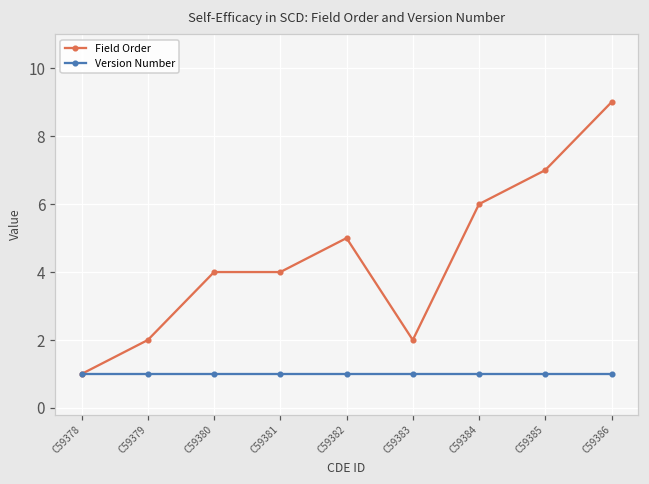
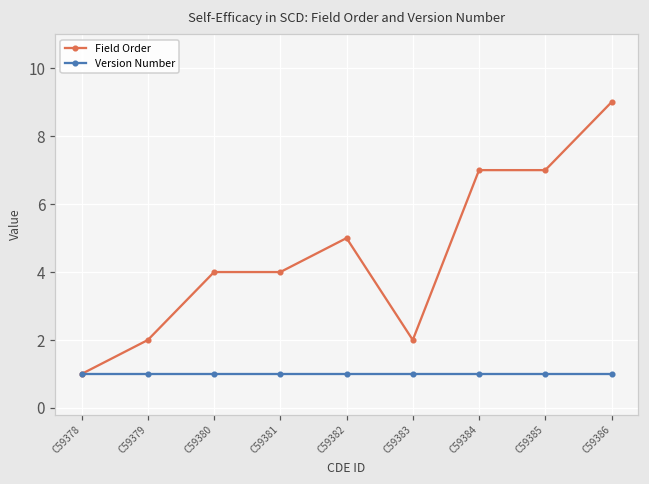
Field Order, C59384: 6 -> 7
